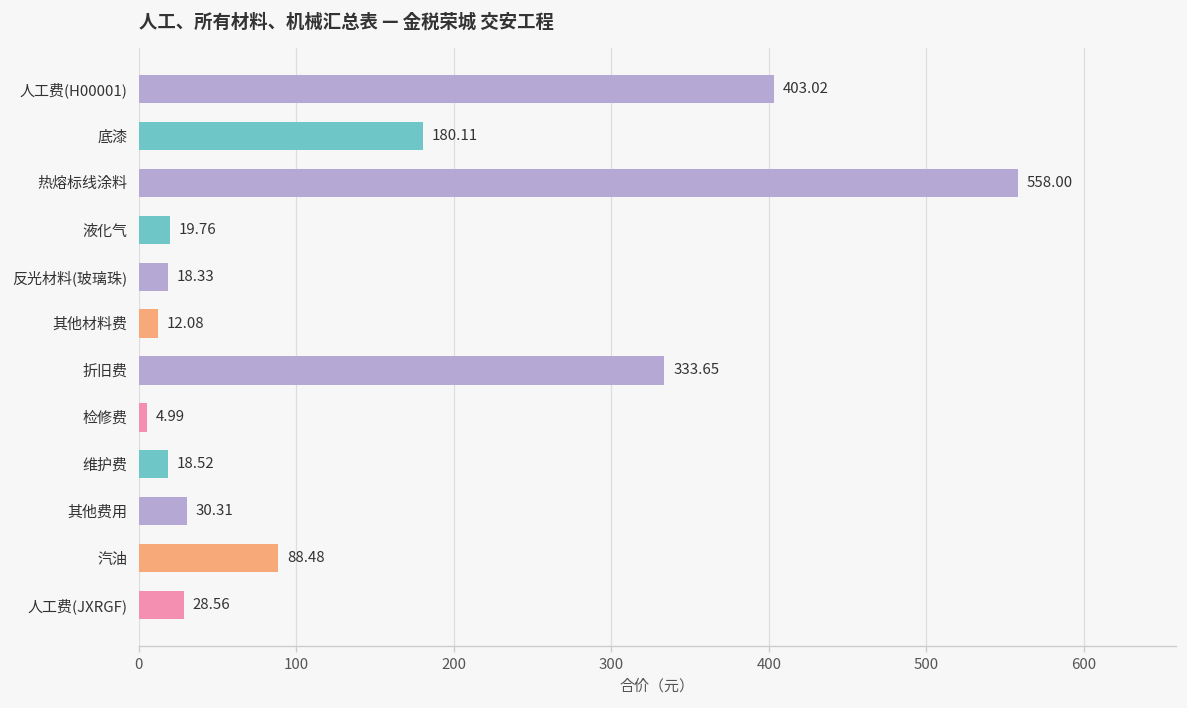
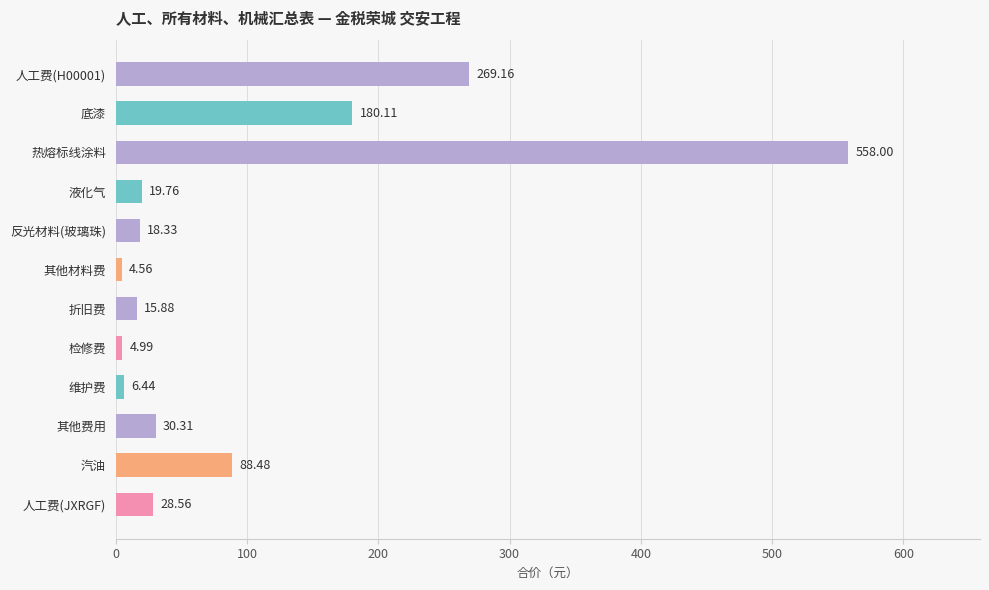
人工费(H00001): 403.02 -> 269.16
其他材料费: 12.08 -> 4.56
折旧费: 333.65 -> 15.88
维护费: 18.52 -> 6.44
